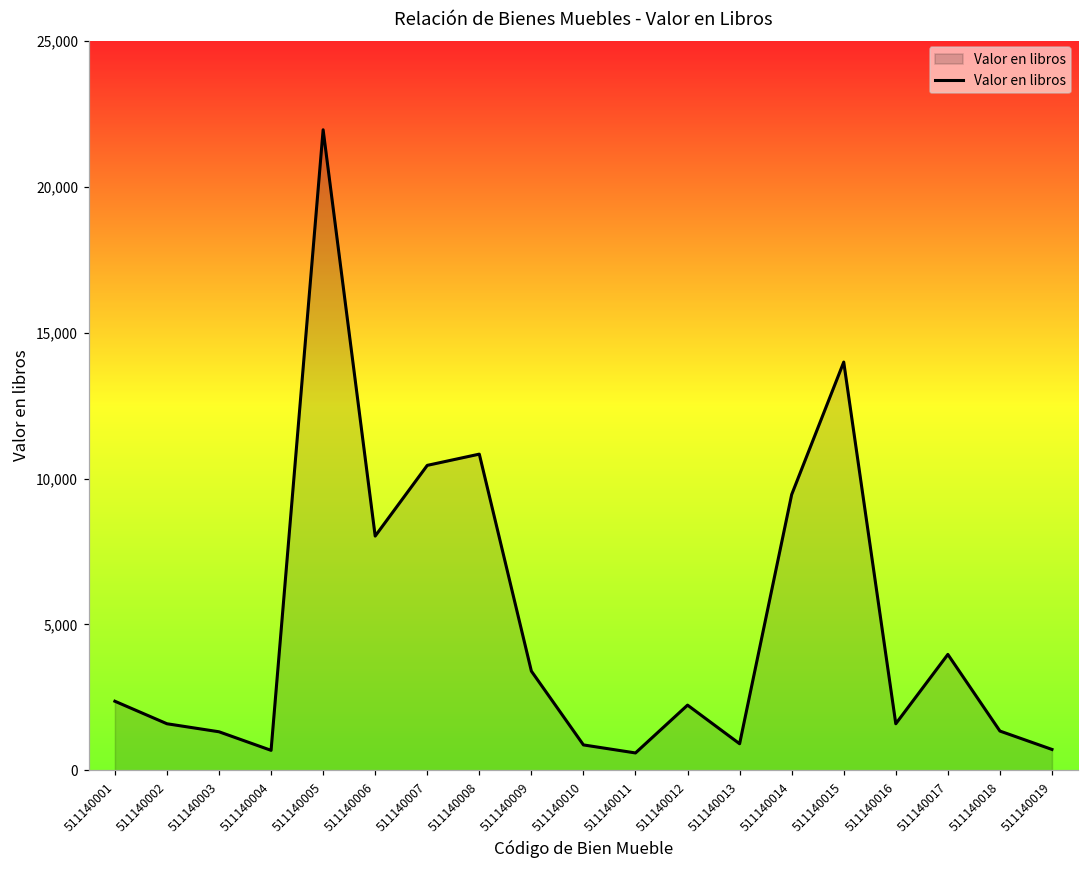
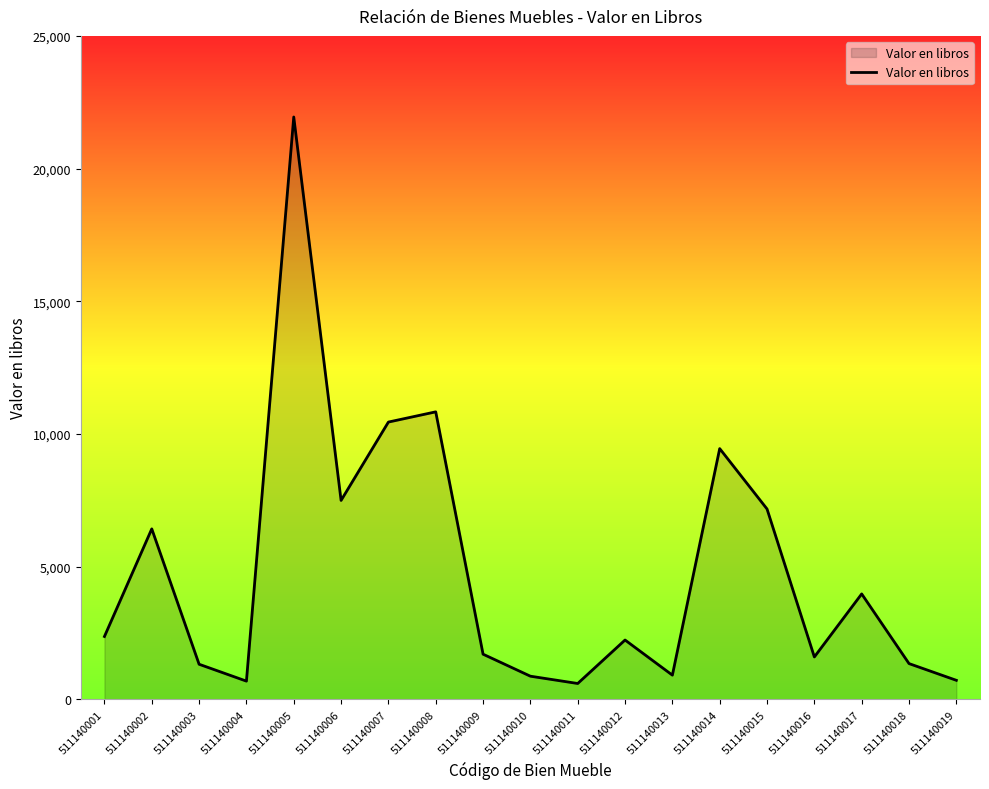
511140002: 1,600 -> 6,400
511140006: 8,000 -> 7,500
511140009: 3,400 -> 1,700
511140015: 14,000 -> 7,200
